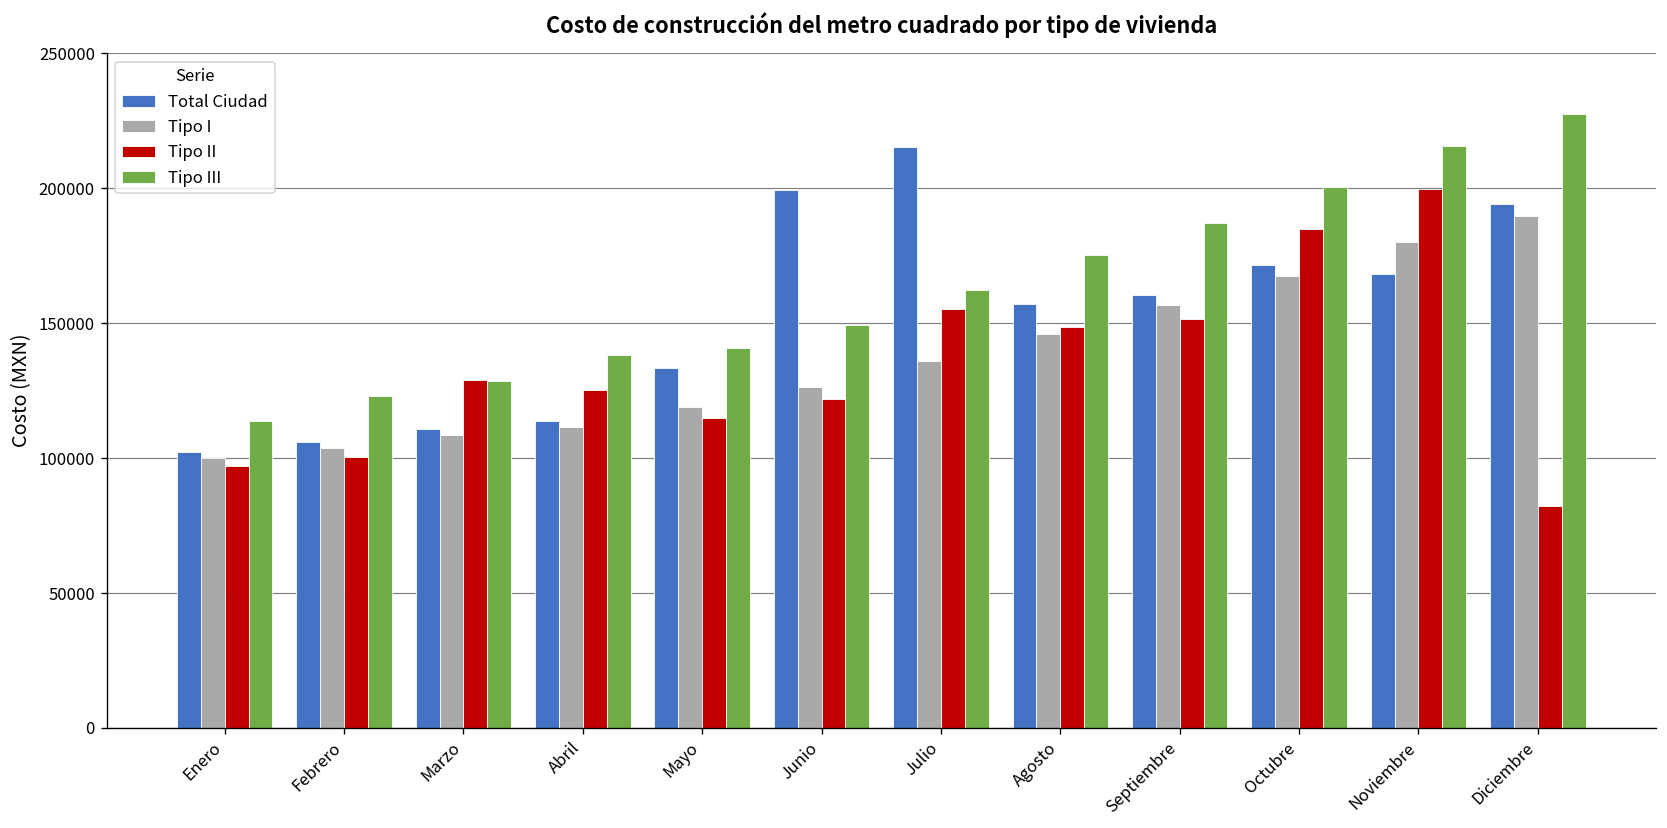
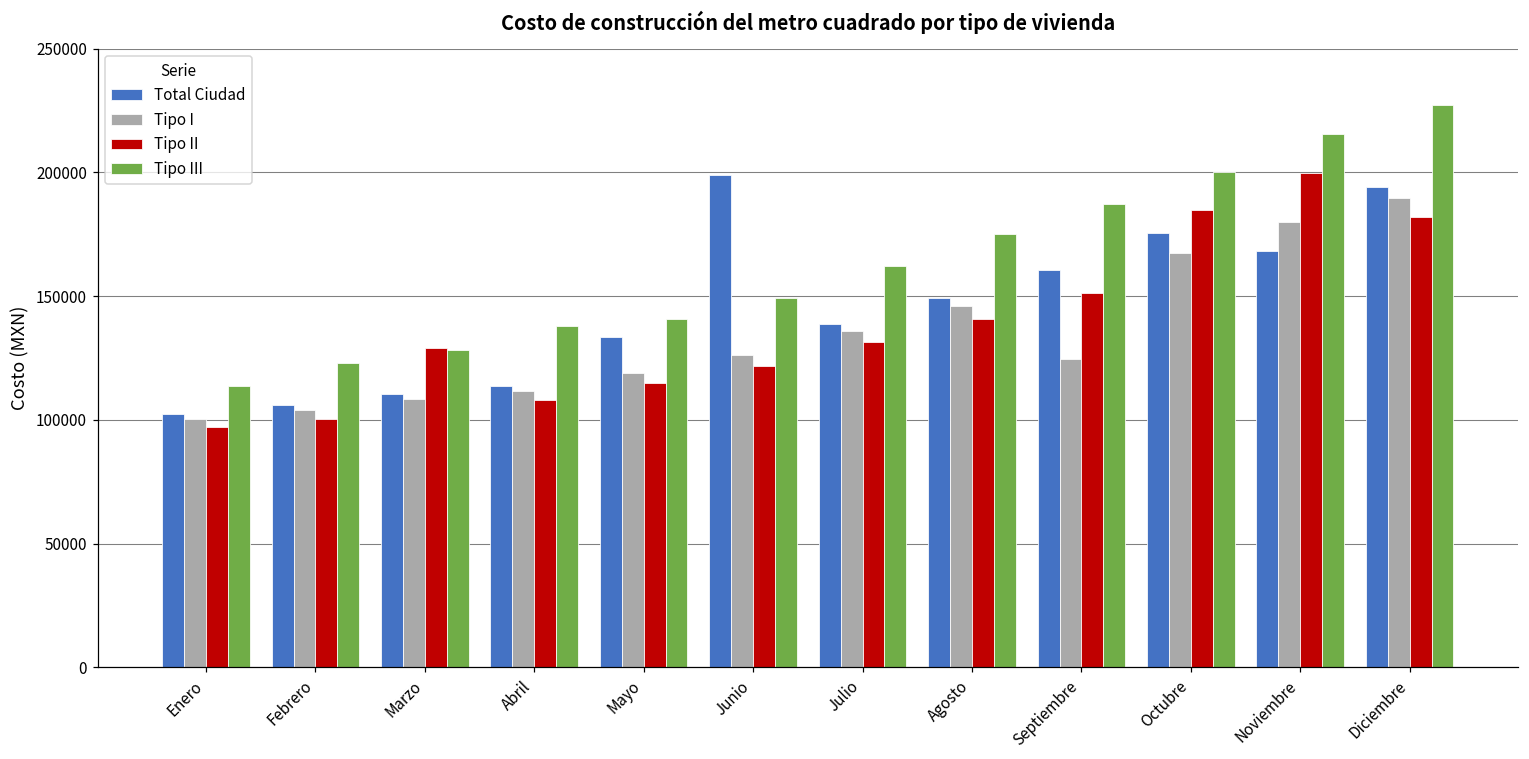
Tipo II, Abril: 125000 -> 108000
Total Ciudad, Julio: 215000 -> 139000
Tipo II, Julio: 155000 -> 131000
Total Ciudad, Agosto: 157000 -> 149000
Tipo II, Agosto: 149000 -> 141000
Tipo I, Septiembre: 157000 -> 124000
Total Ciudad, Octubre: 171000 -> 175000
Tipo II, Diciembre: 82000 -> 182000
